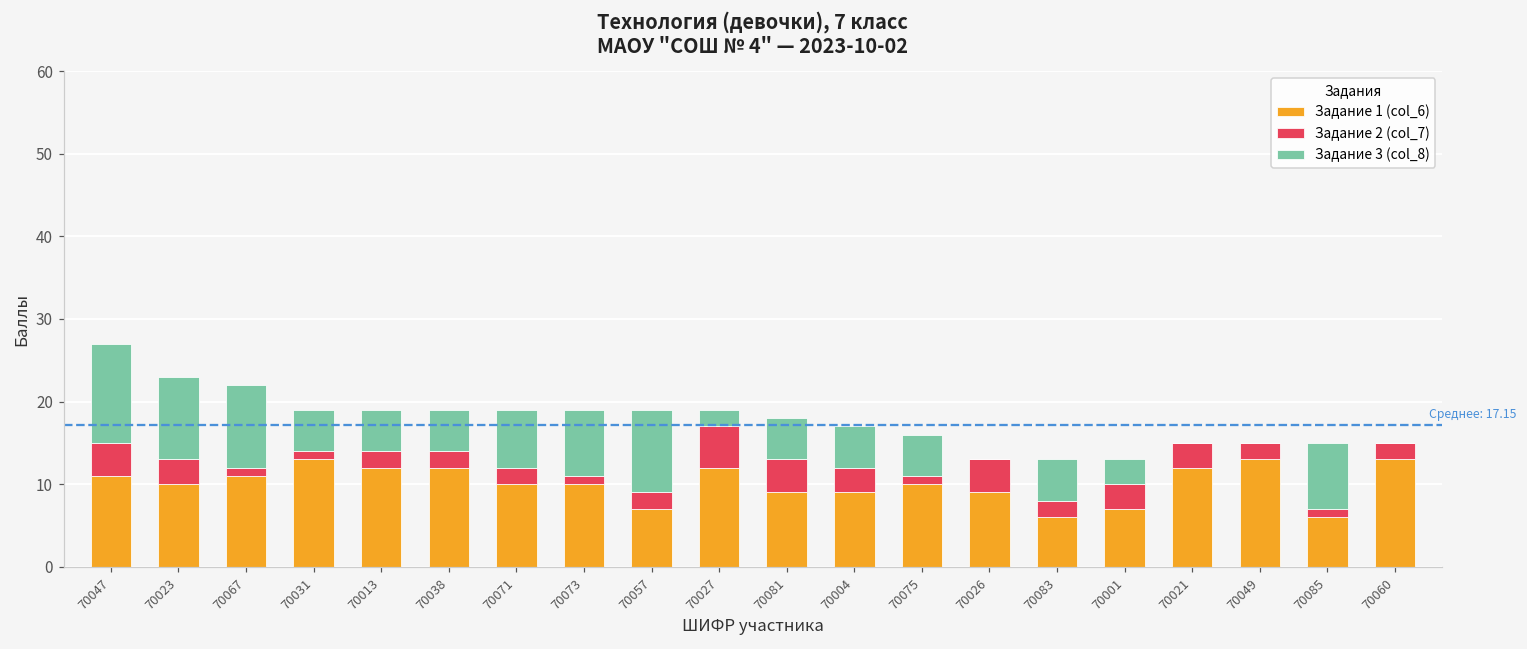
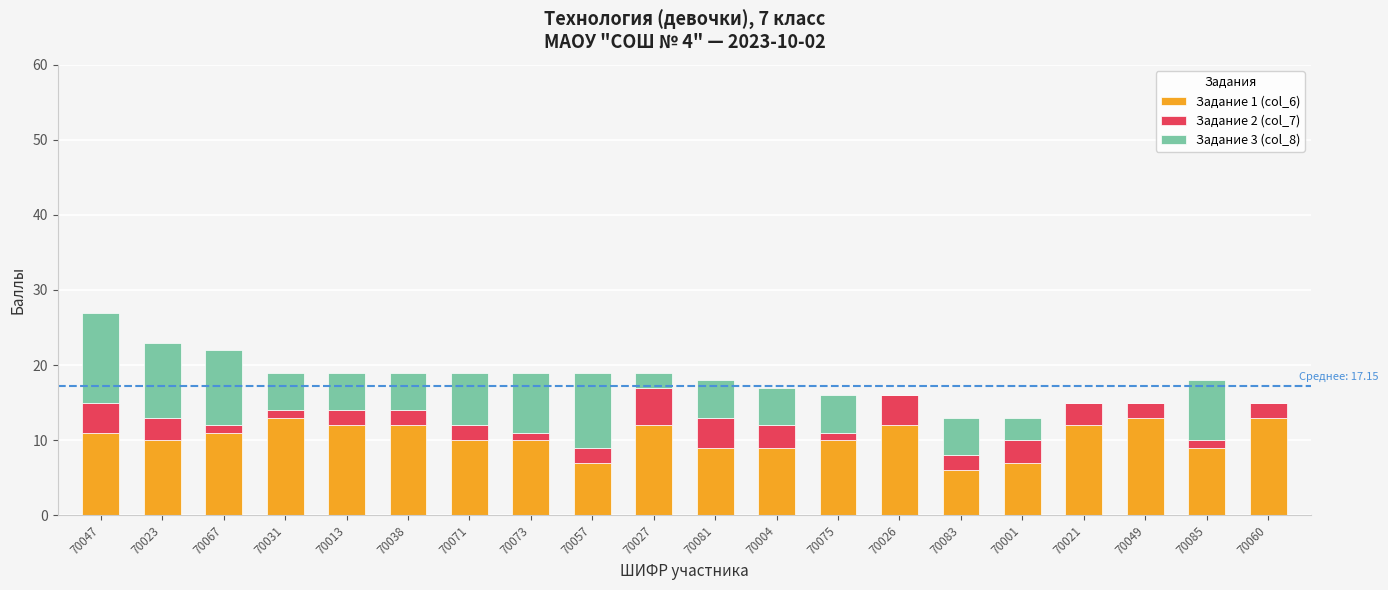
Задание 1 (col_6), 70026: 9 -> 12
Задание 1 (col_6), 70085: 6 -> 9
